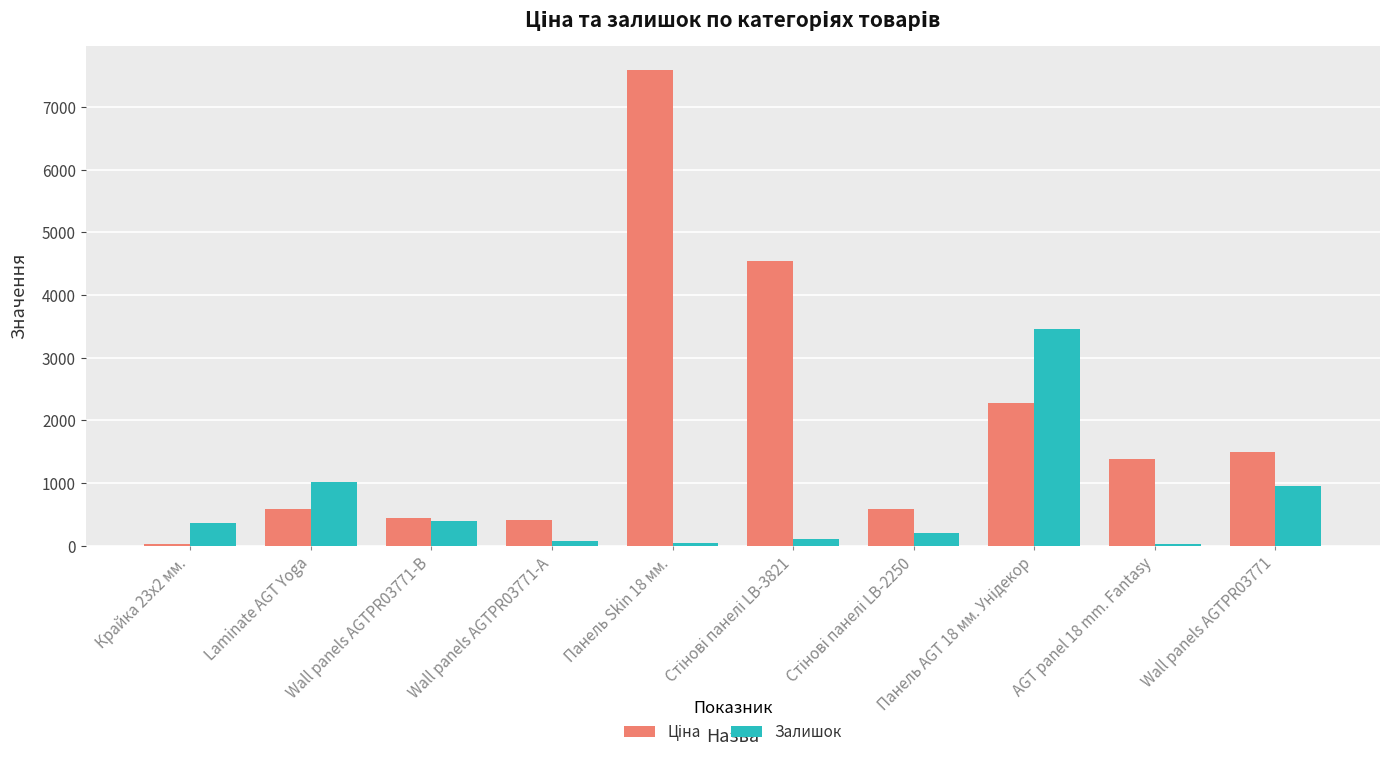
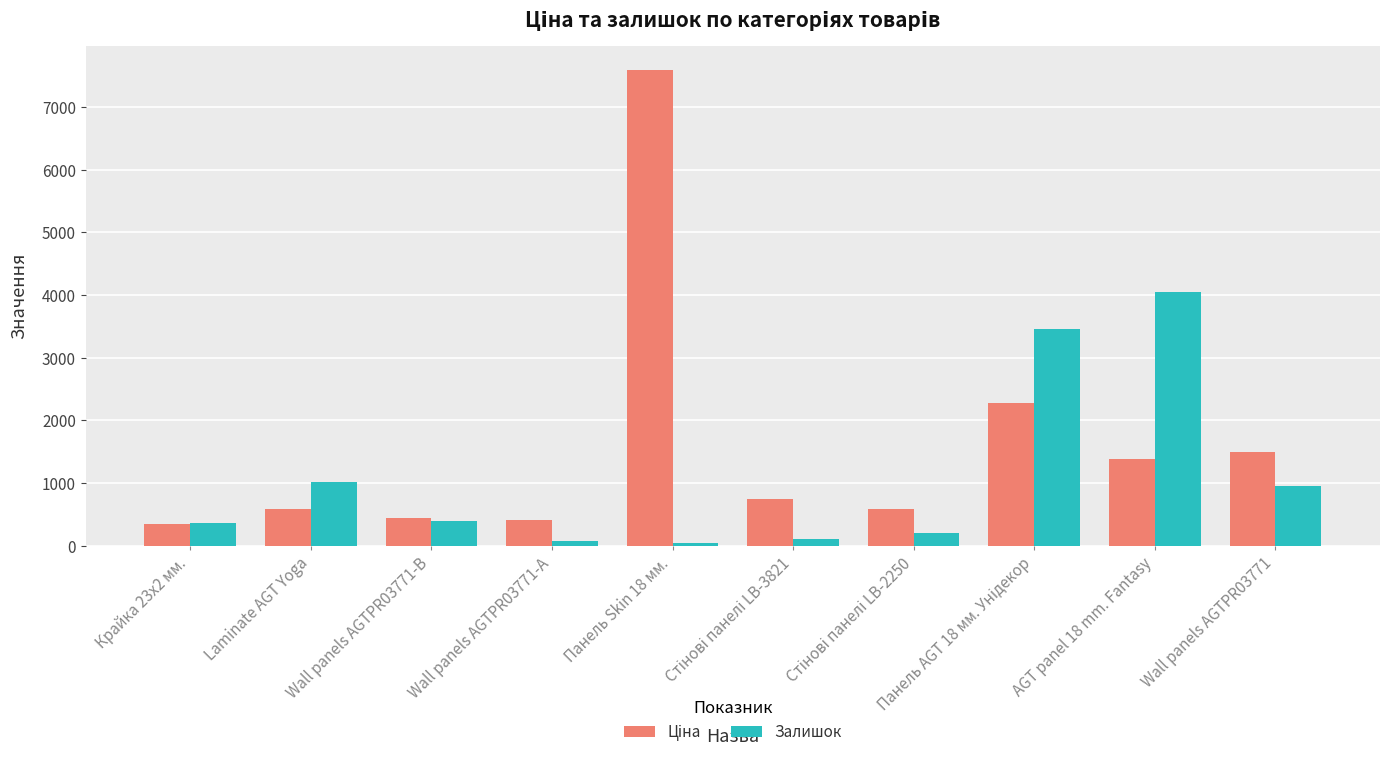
Ціна, Крайка 23x2 мм.: 0 -> 300
Ціна, Стінові панелі LB-3821: 4500 -> 800
Залишок, AGT panel 18 mm. Fantasy: 0 -> 4000
